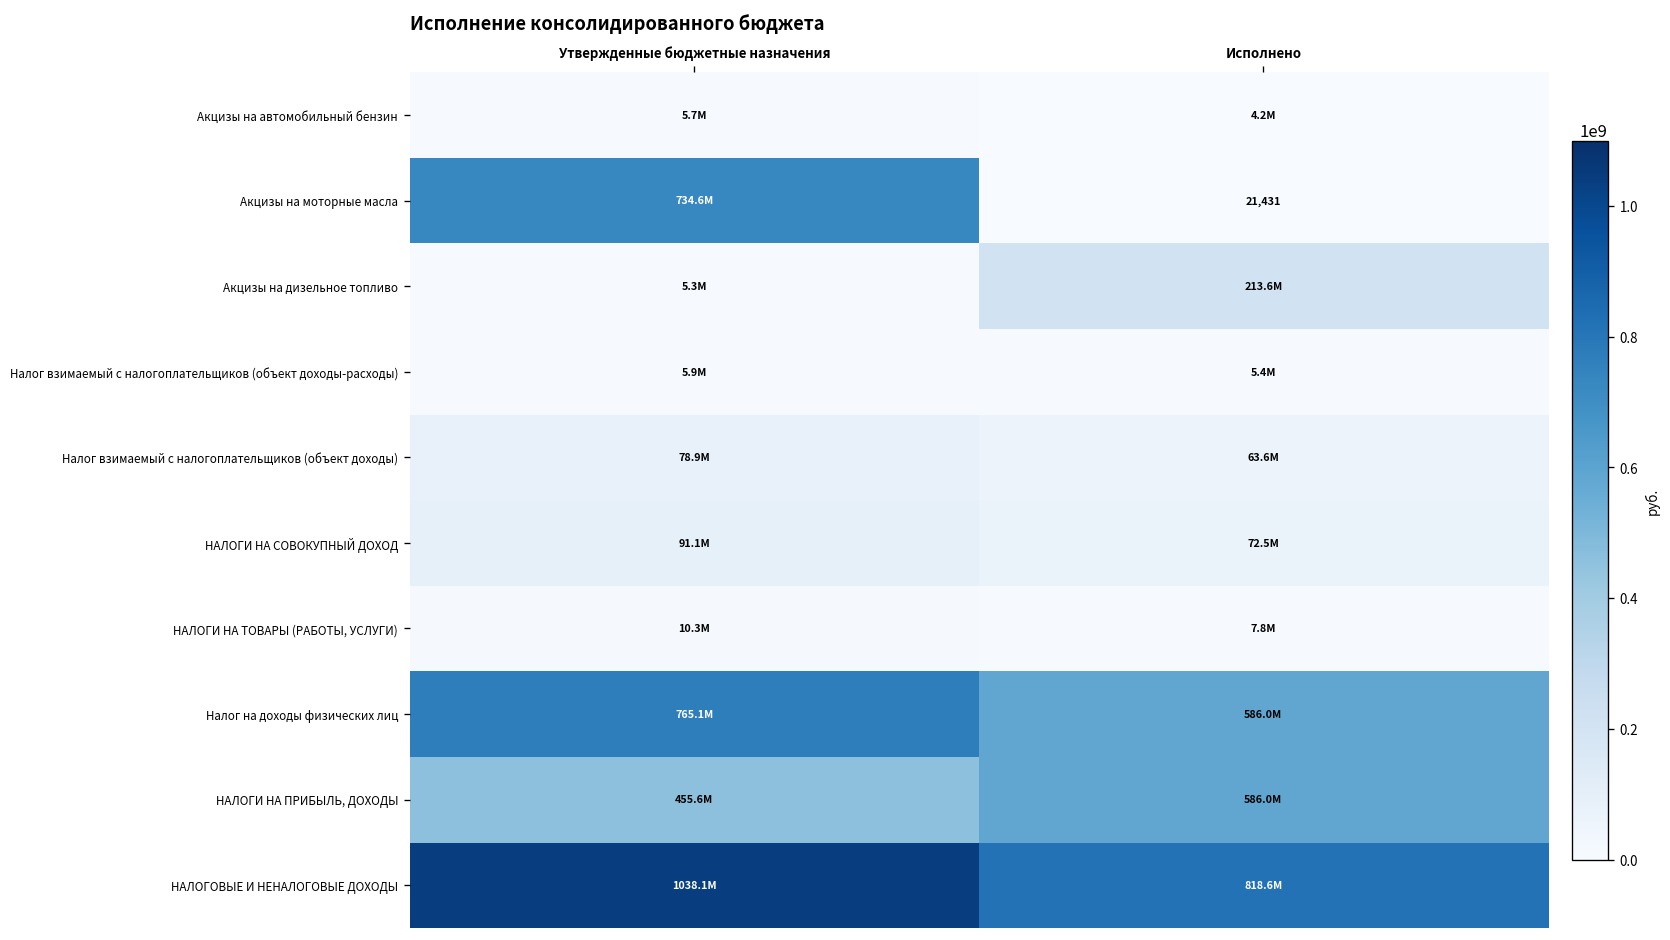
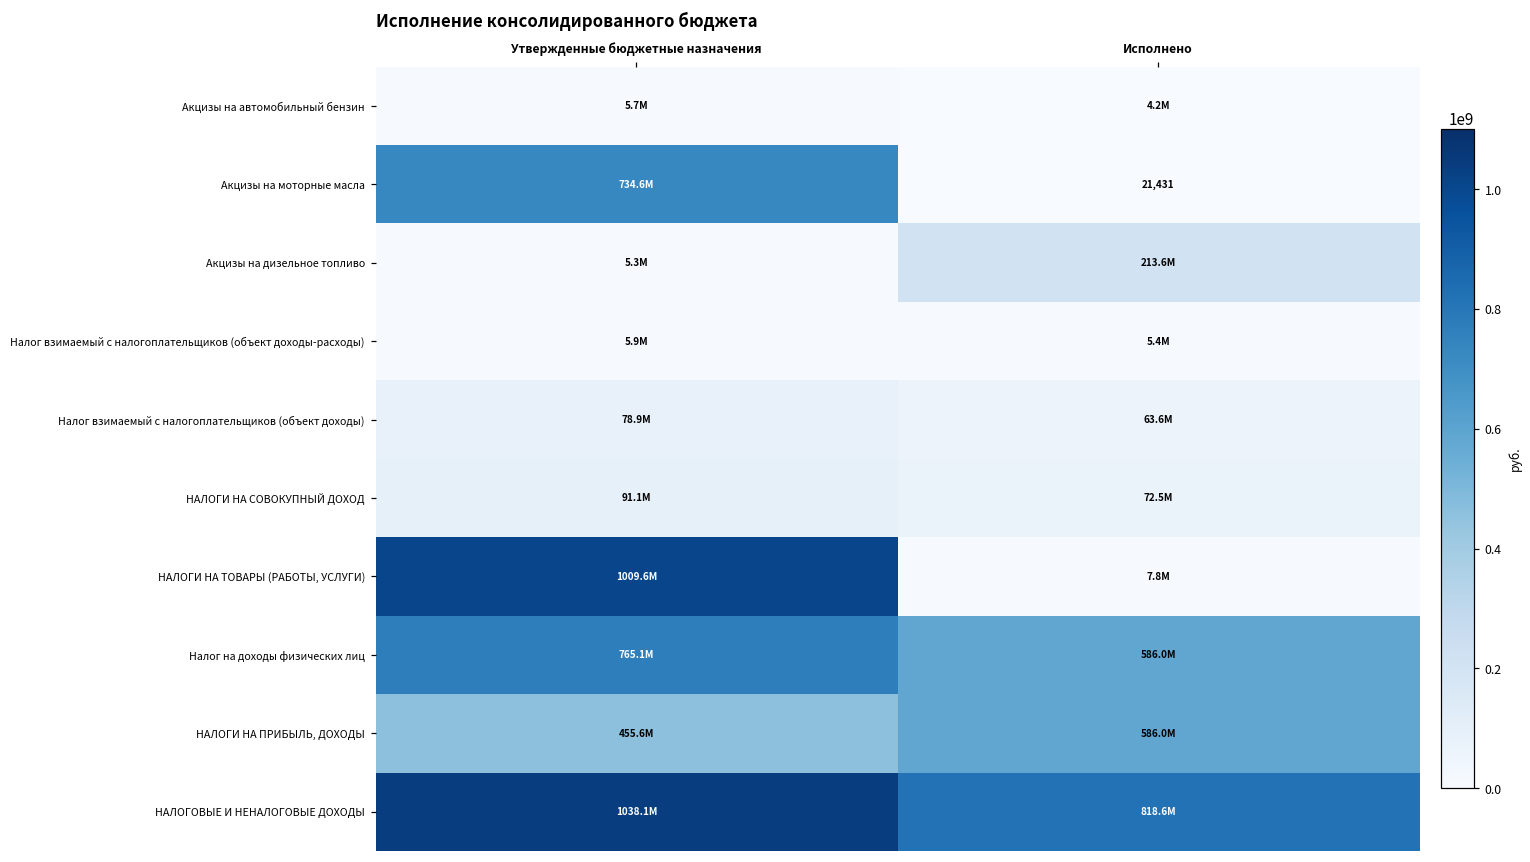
НАЛОГИ НА ТОВАРЫ (РАБОТЫ, УСЛУГИ), Утвержденные бюджетные назначения: 10.3M -> 1009.6M
